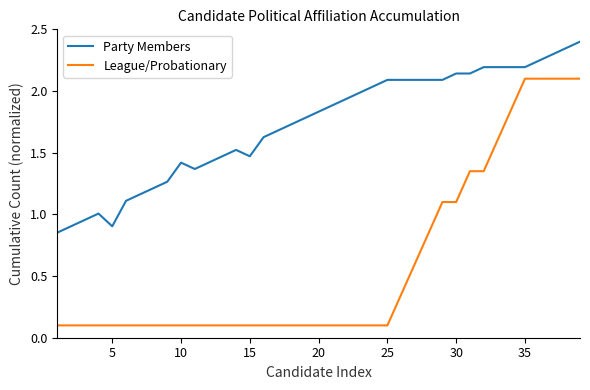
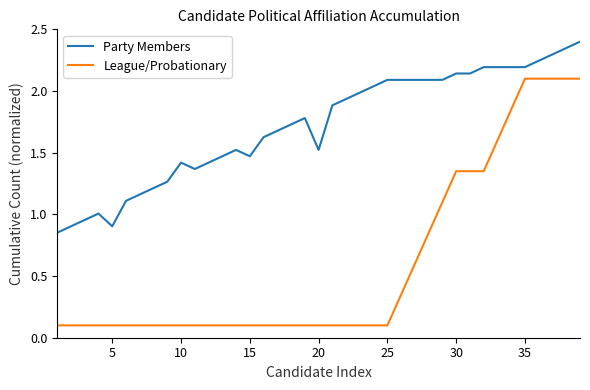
Party Members, 20: 1.83 -> 1.52
League/Probationary, 30: 1.10 -> 1.35
